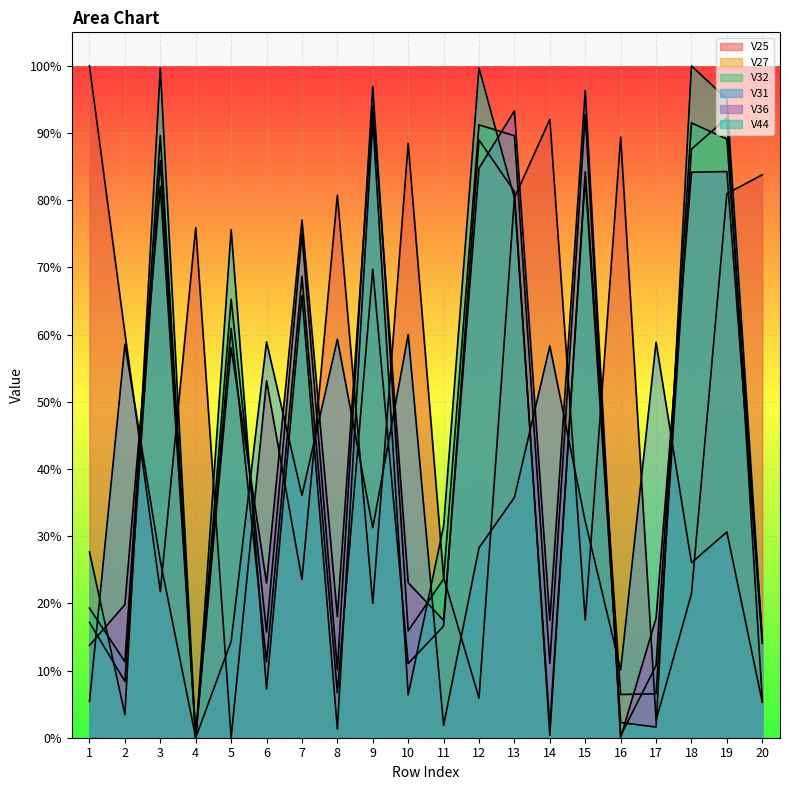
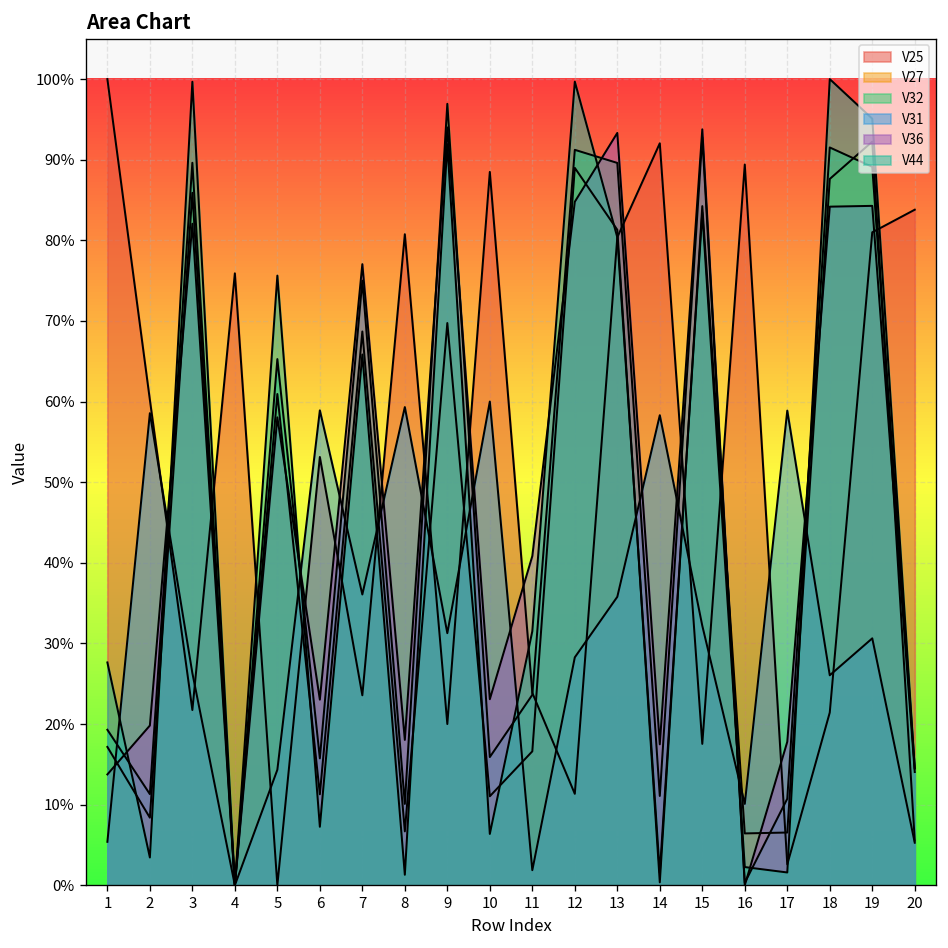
V36, 11: 17% -> 41%
V25, 12: 6% -> 11%
V36, 15: 96% -> 94%
